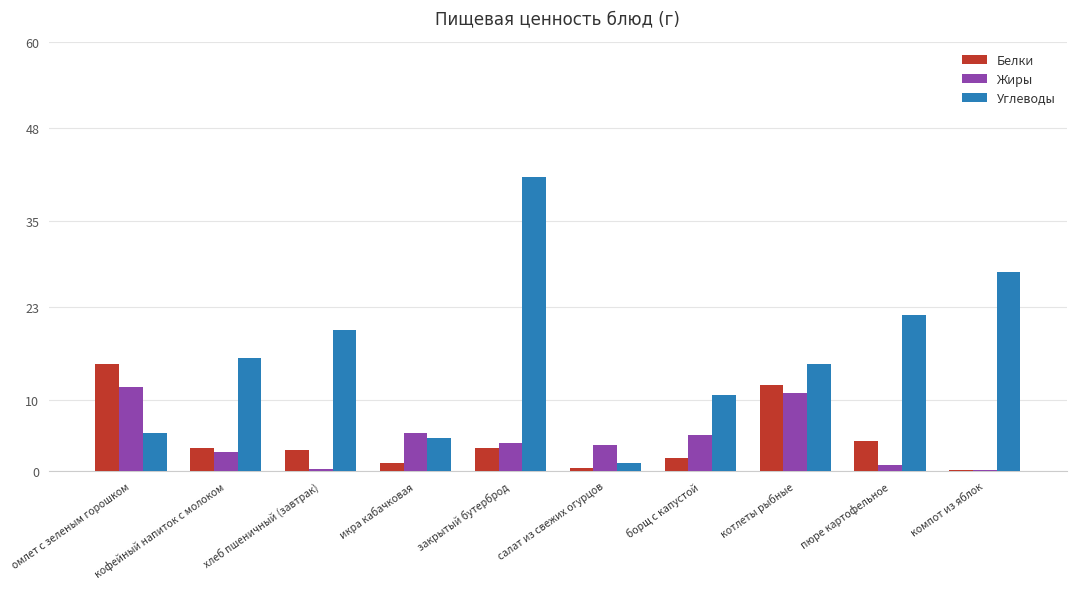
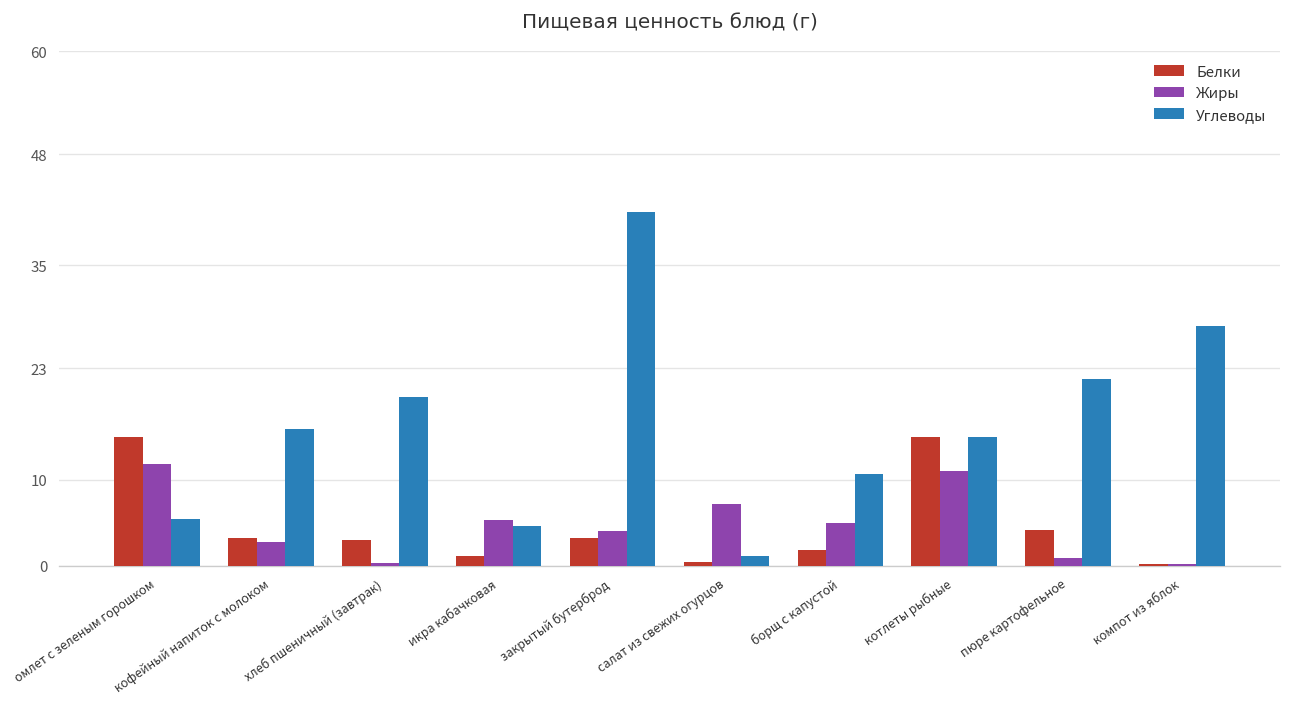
Жиры, салат из свежих огурцов: 4 -> 7
Белки, котлеты рыбные: 12 -> 15
